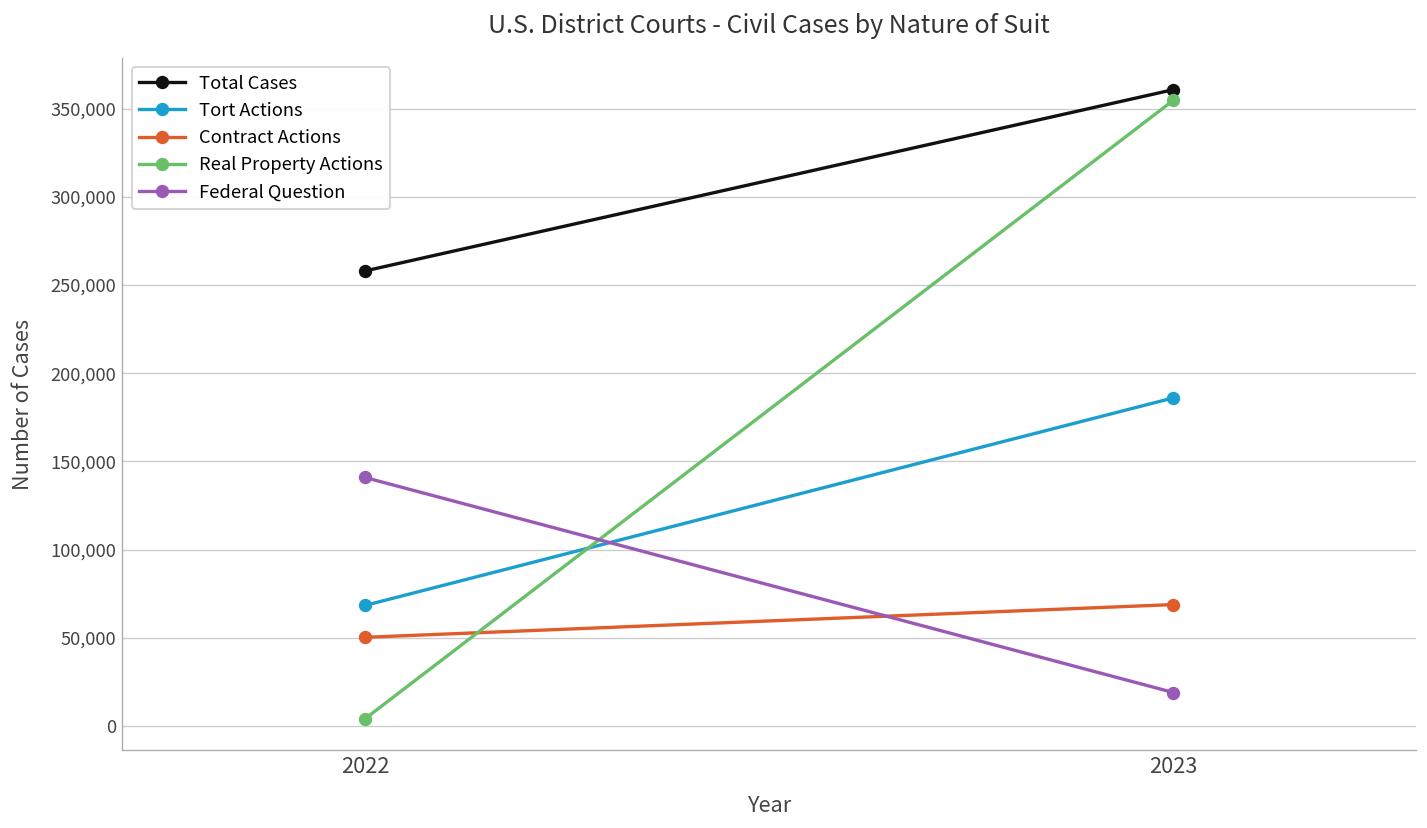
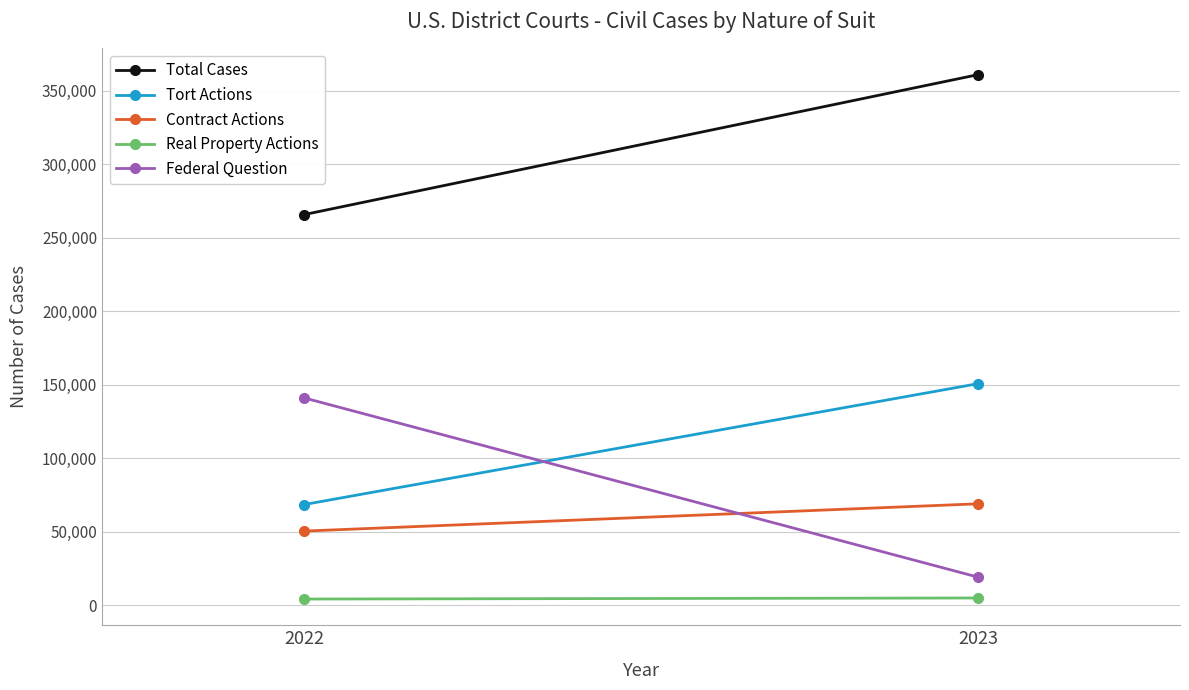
Total Cases, 2022: 258,000 -> 266,000
Tort Actions, 2023: 186,000 -> 151,000
Real Property Actions, 2023: 355,000 -> 5,000
